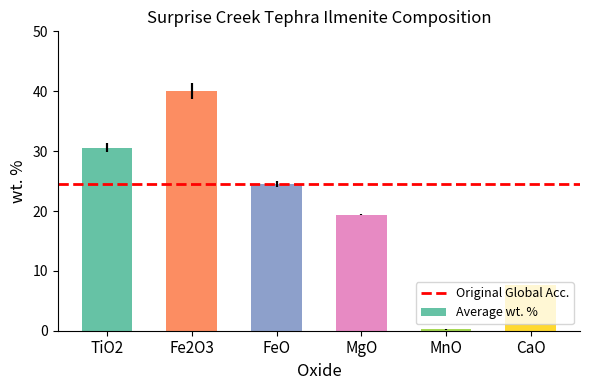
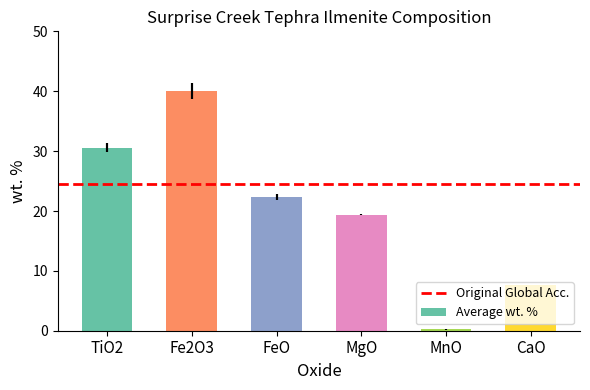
FeO: 24 -> 22
